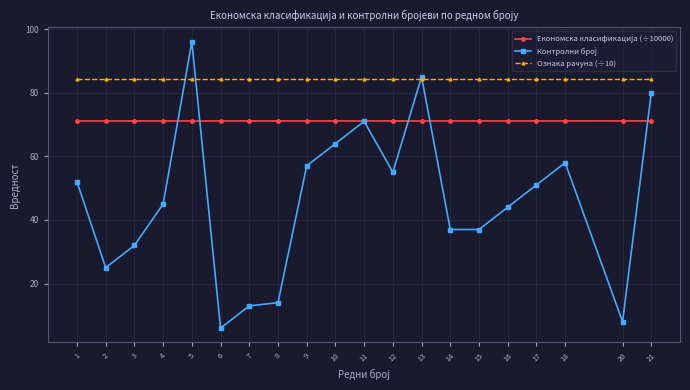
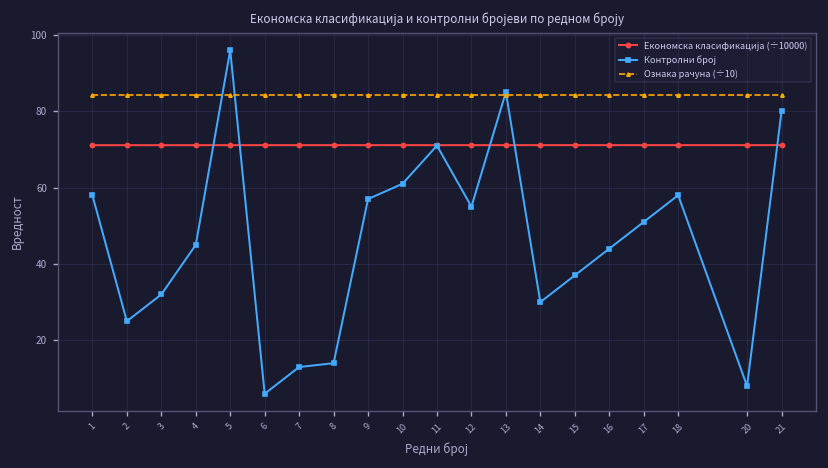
Контролни број, 1: 52 -> 58
Контролни број, 10: 64 -> 61
Контролни број, 14: 37 -> 30
